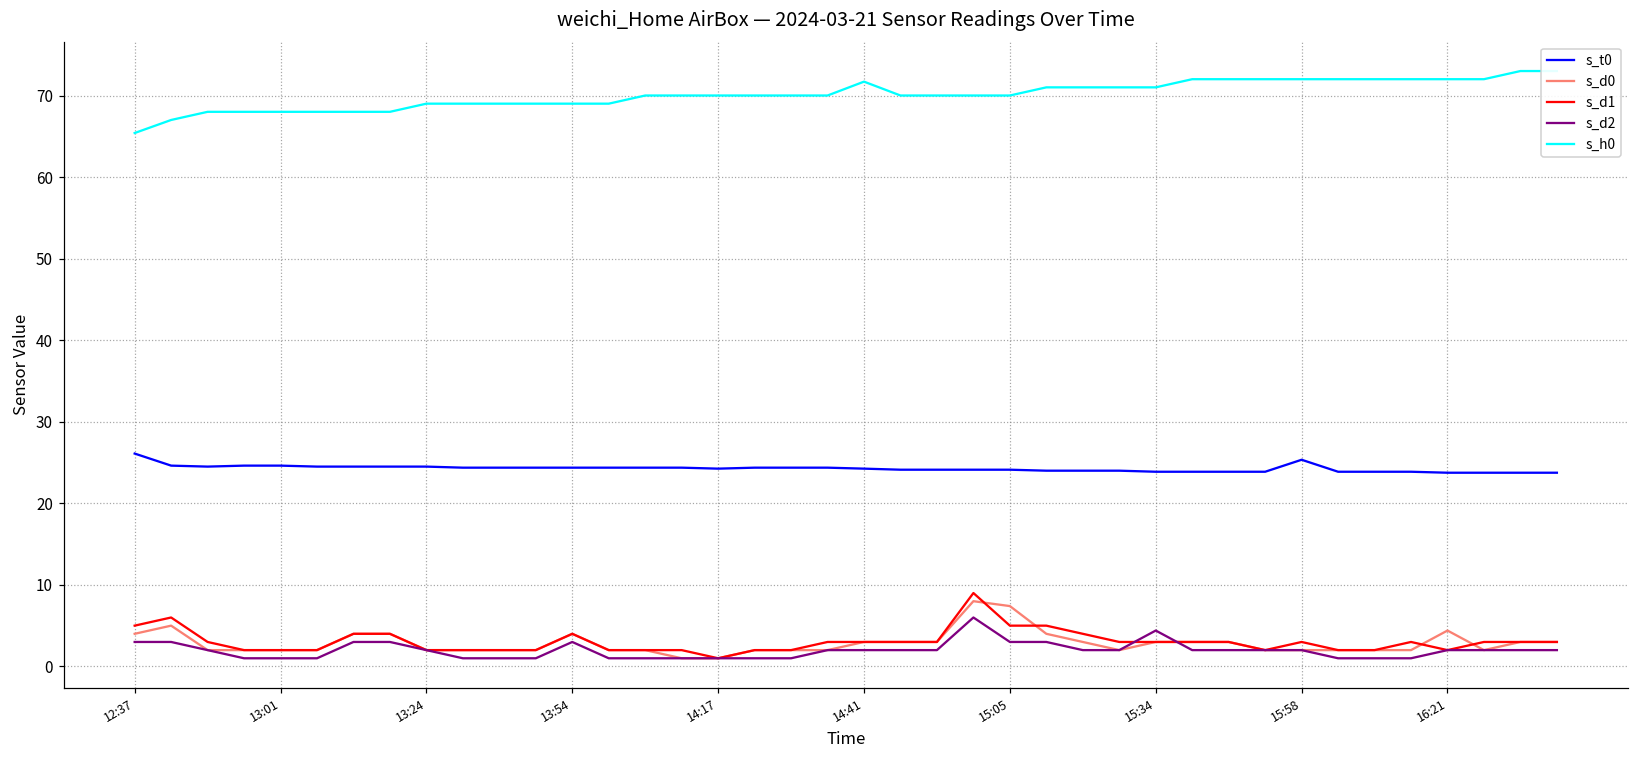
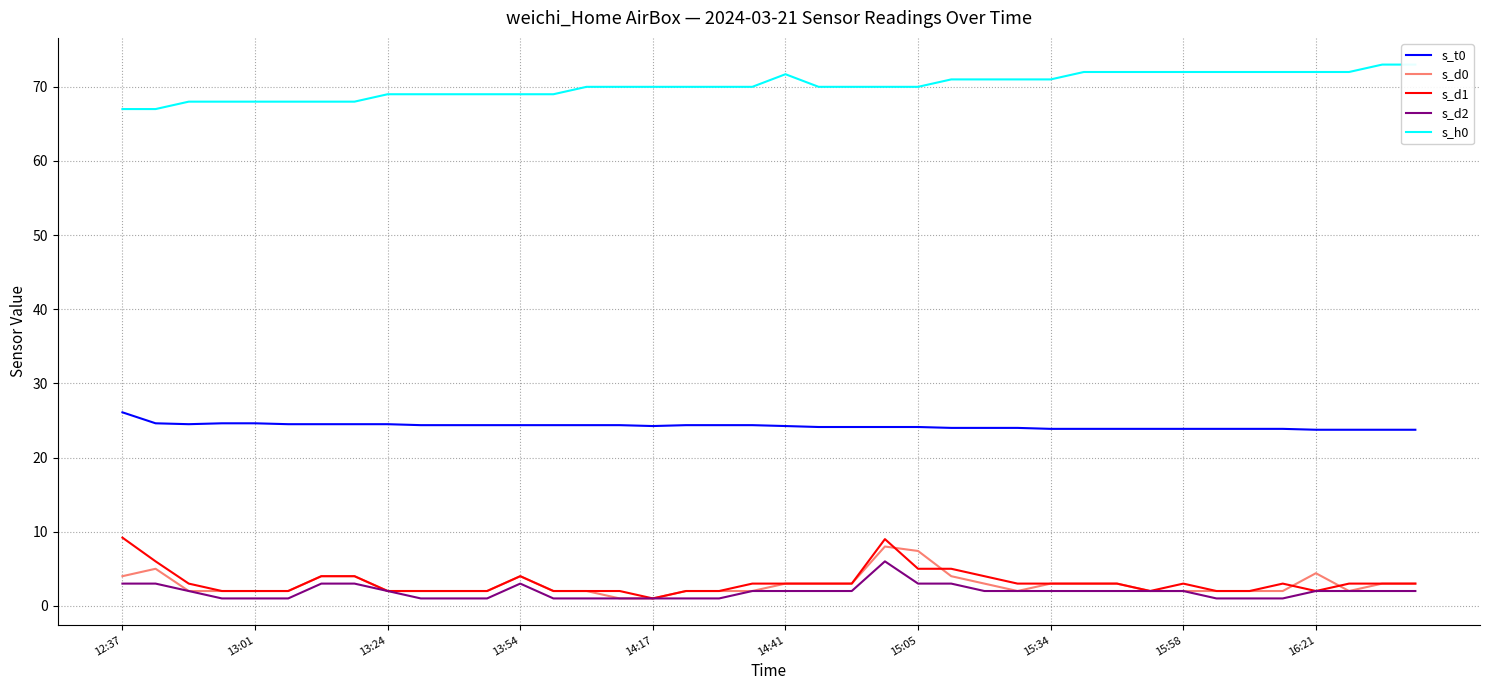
s_d1, 12:37: 5 -> 9
s_h0, 12:37: 65 -> 67
s_d2, 15:34: 4 -> 2
s_t0, 15:58: 25 -> 24
